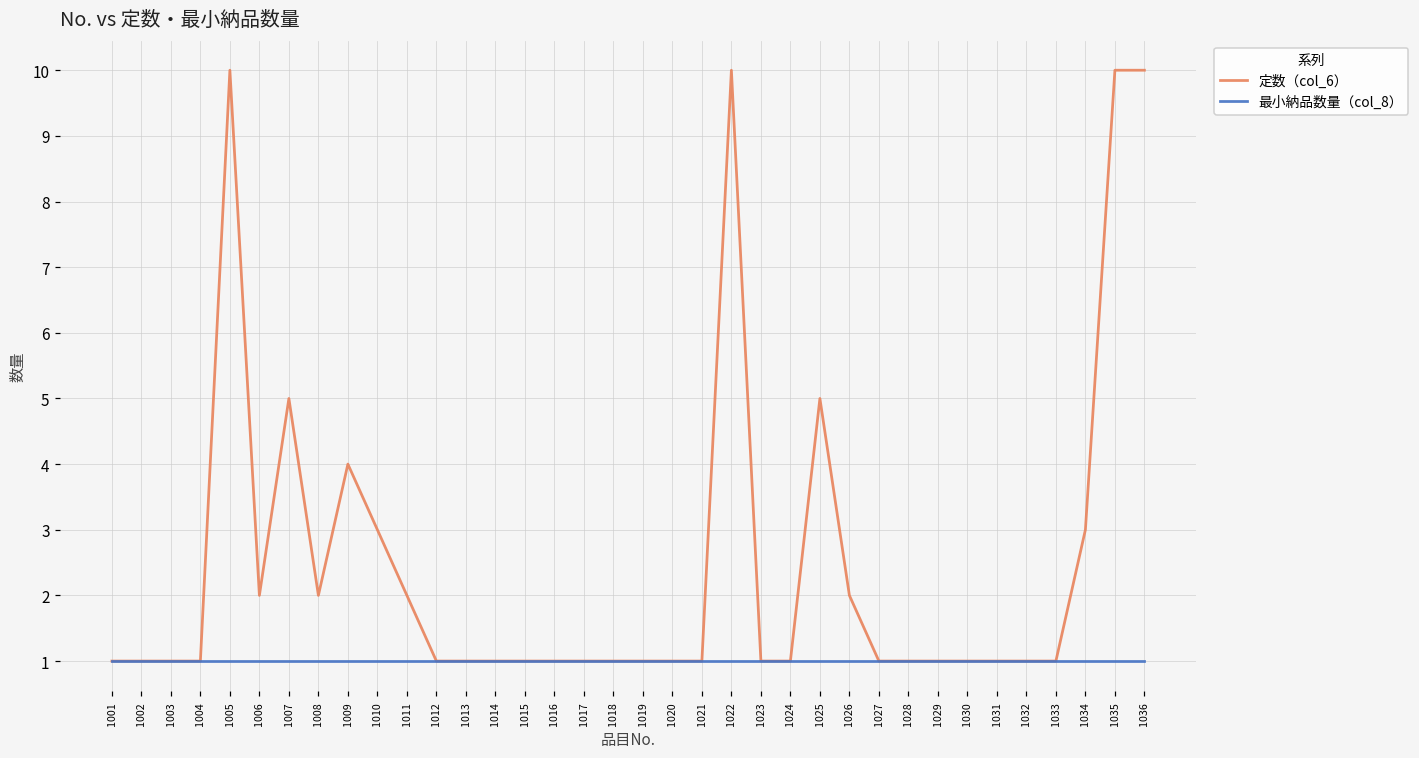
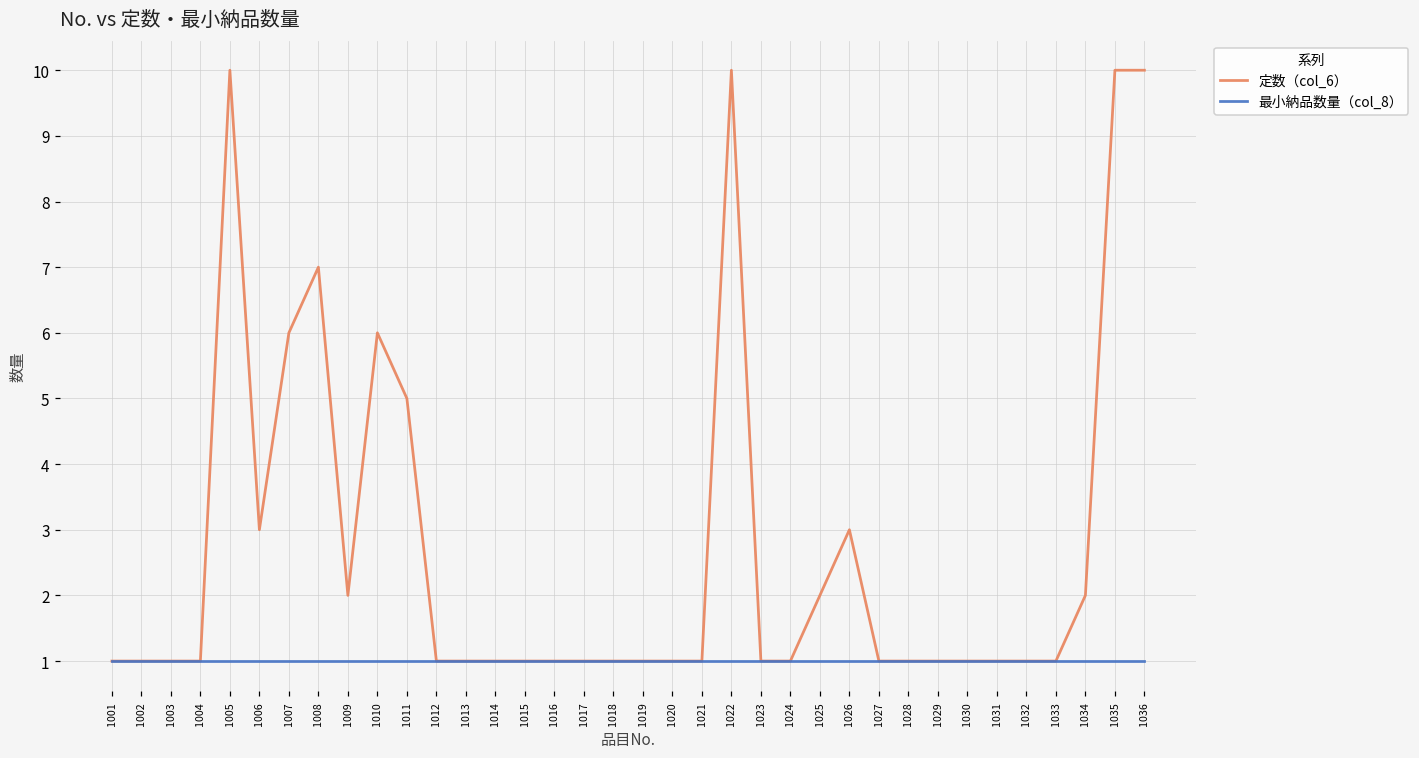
定数（col_6）, 1006: 2 -> 3
定数（col_6）, 1007: 5 -> 6
定数（col_6）, 1008: 2 -> 7
定数（col_6）, 1009: 4 -> 2
定数（col_6）, 1010: 3 -> 6
定数（col_6）, 1011: 2 -> 5
定数（col_6）, 1025: 5 -> 2
定数（col_6）, 1026: 2 -> 3
定数（col_6）, 1034: 3 -> 2
